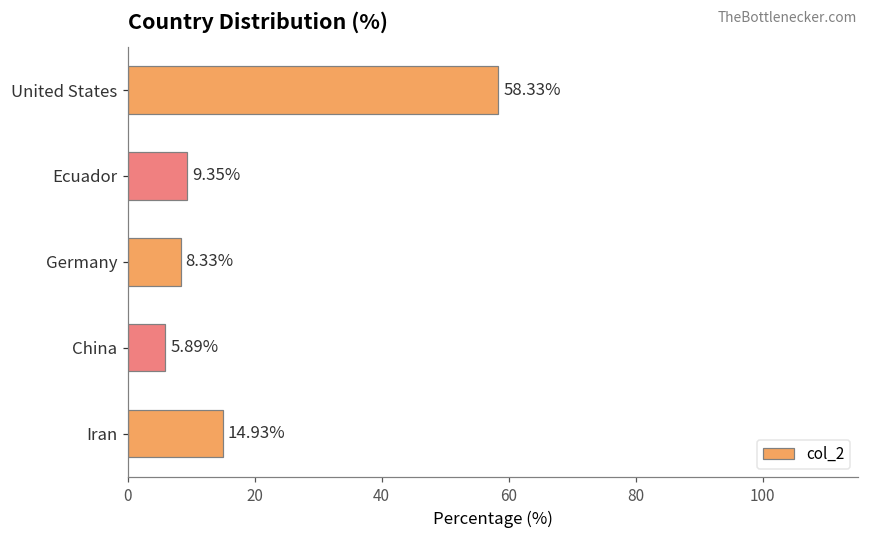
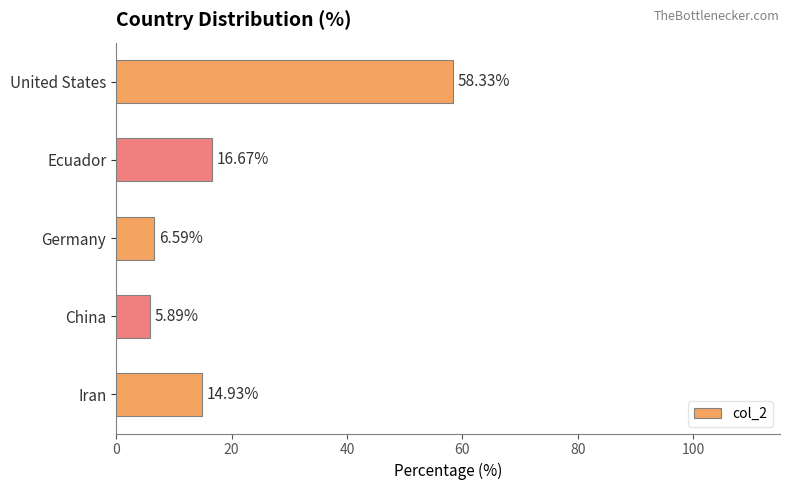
Ecuador: 9.35% -> 16.67%
Germany: 8.33% -> 6.59%
